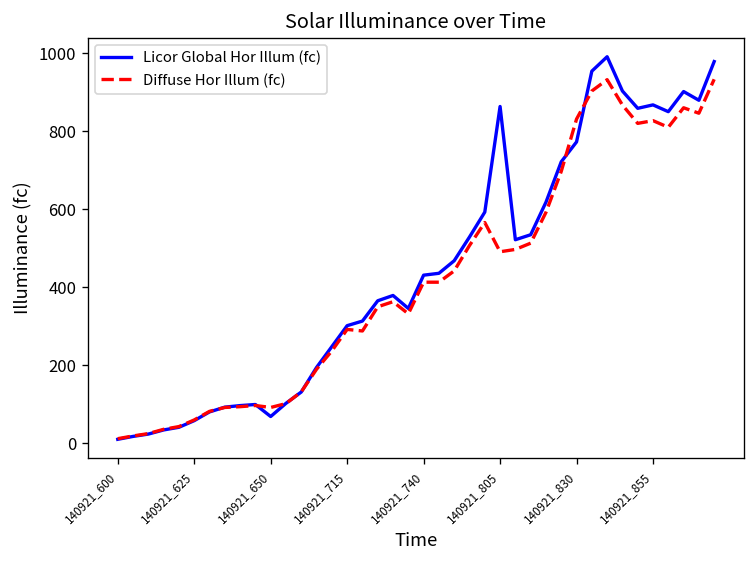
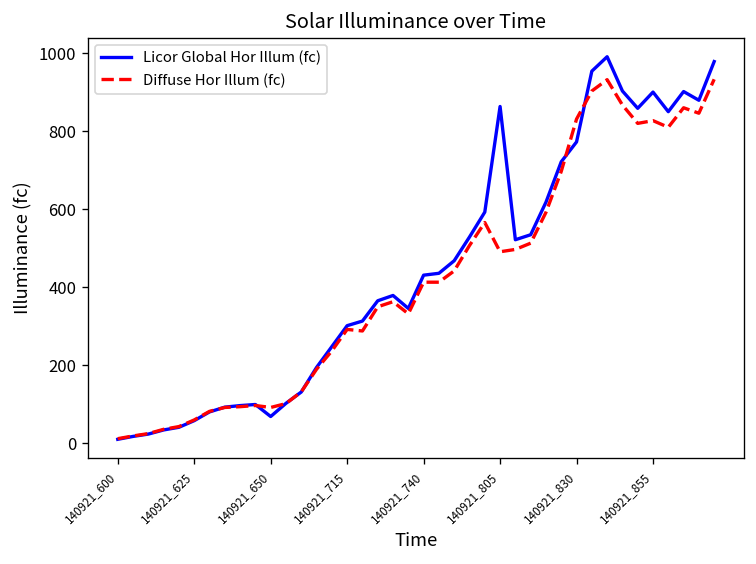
Licor Global Hor Illum (fc), 140921_855: 870 -> 900
